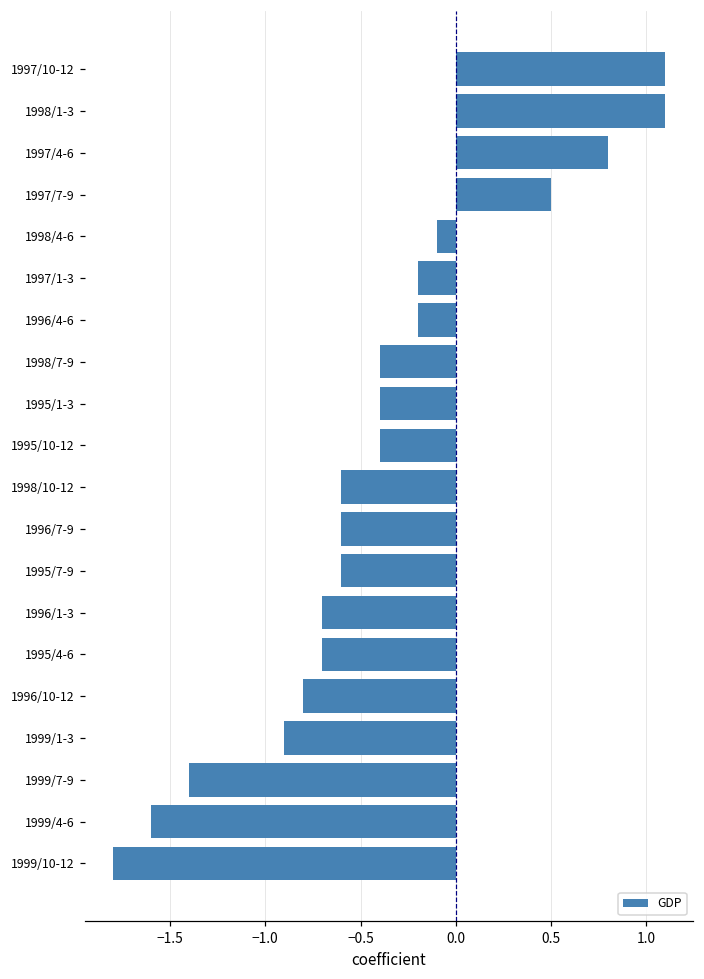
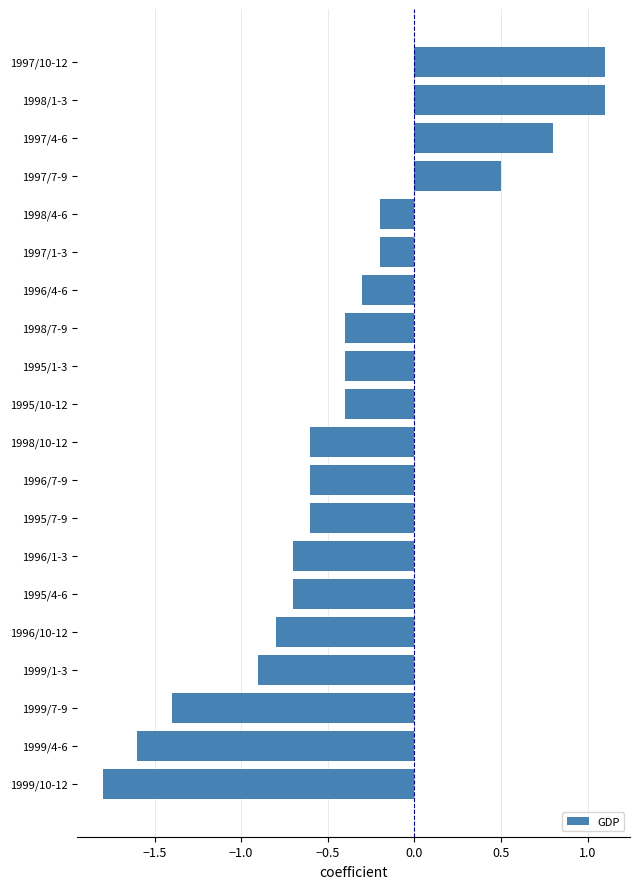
1998/4-6: -0.1 -> -0.2
1996/4-6: -0.2 -> -0.3
